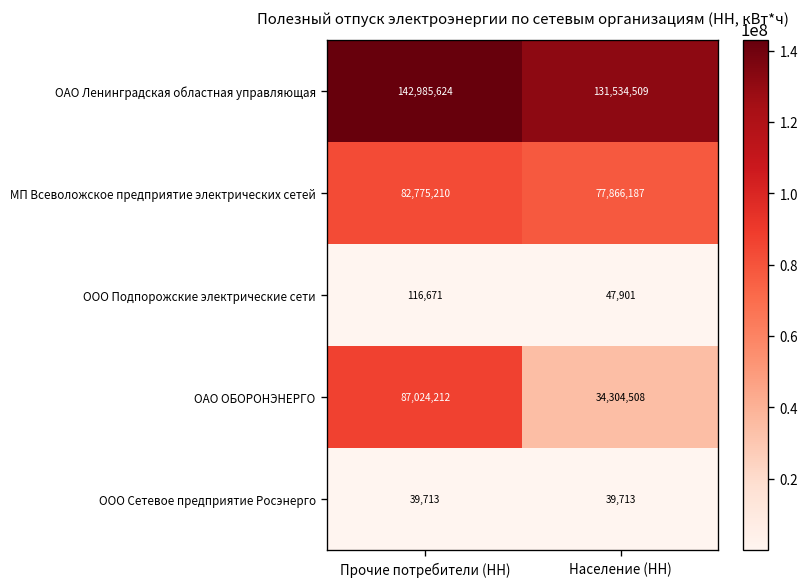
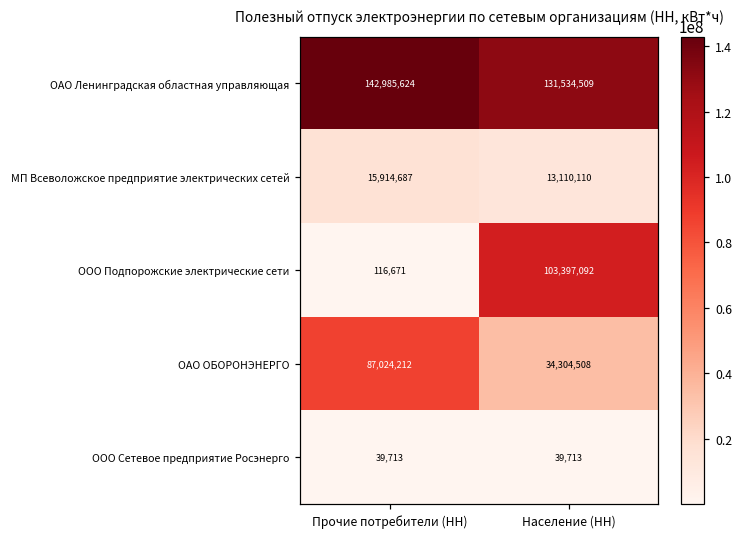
МП Всеволожское предприятие электрических сетей, Прочие потребители (НН): 82,775,210 -> 15,914,687
МП Всеволожское предприятие электрических сетей, Население (НН): 77,866,187 -> 13,110,110
ООО Подпорожские электрические сети, Население (НН): 47,901 -> 103,397,092
